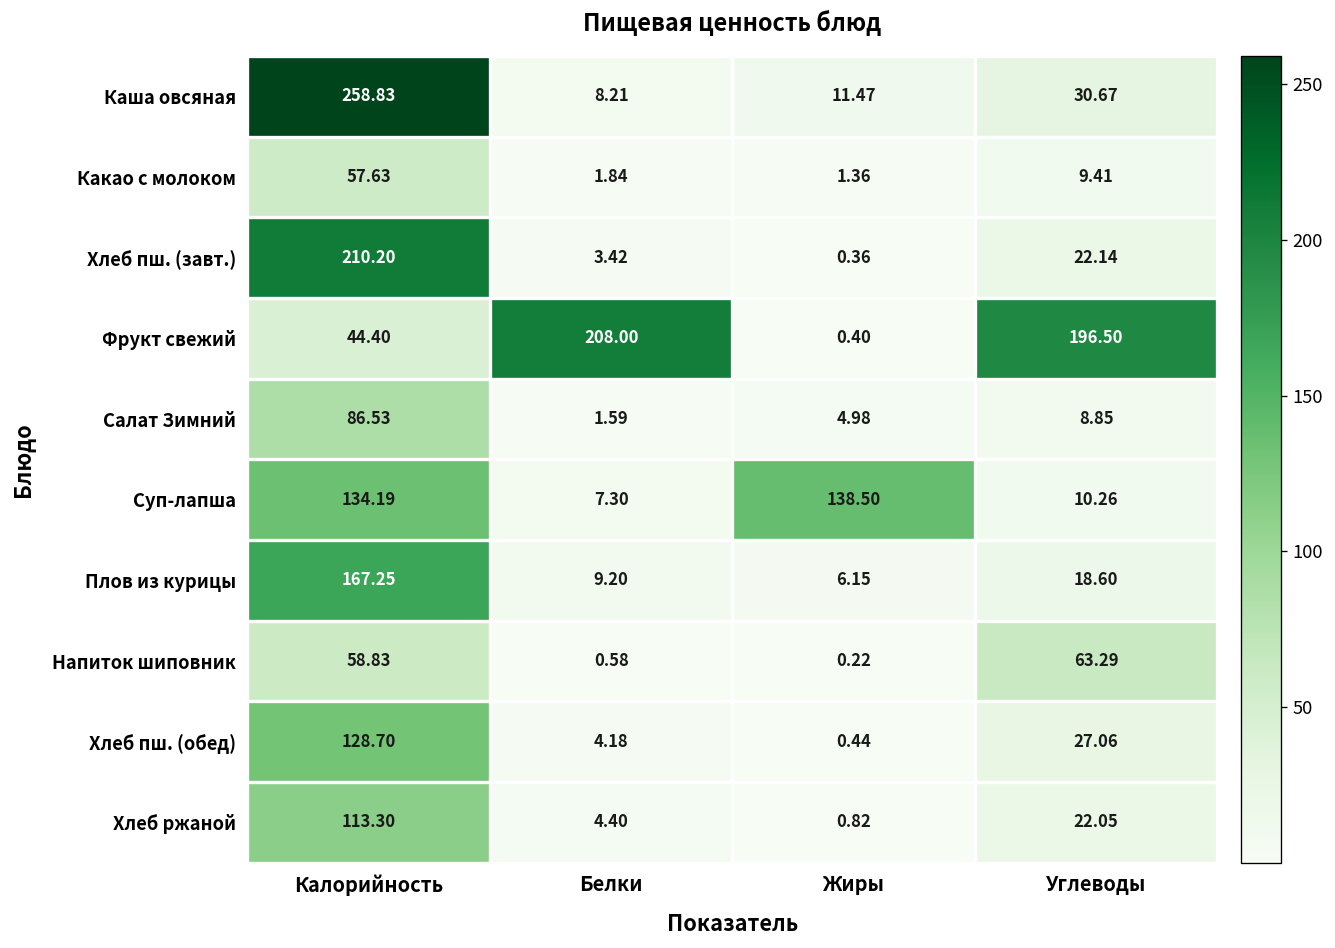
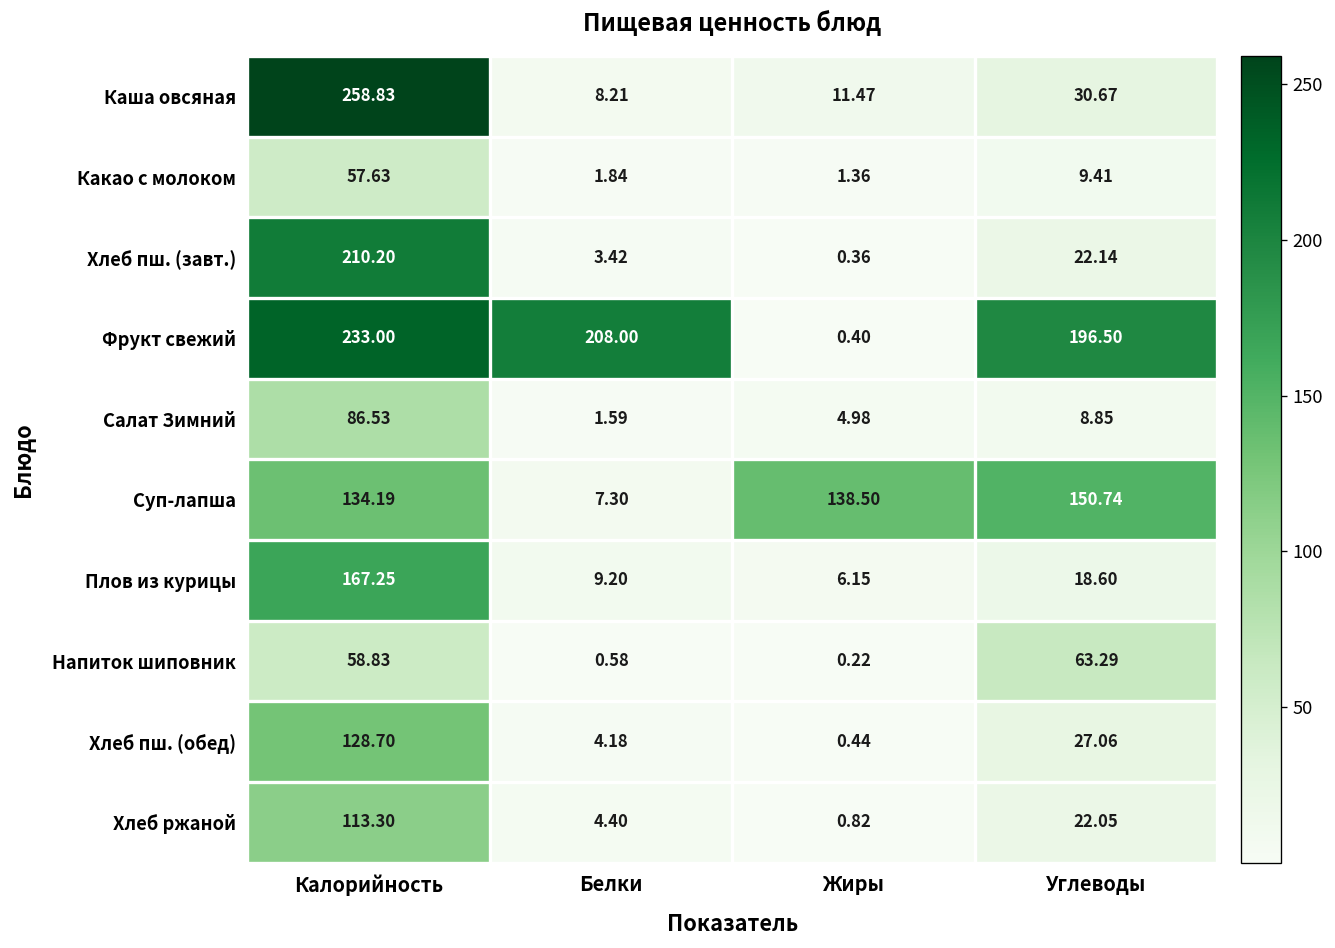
Фрукт свежий, Калорийность: 44.40 -> 233.00
Суп-лапша, Углеводы: 10.26 -> 150.74
